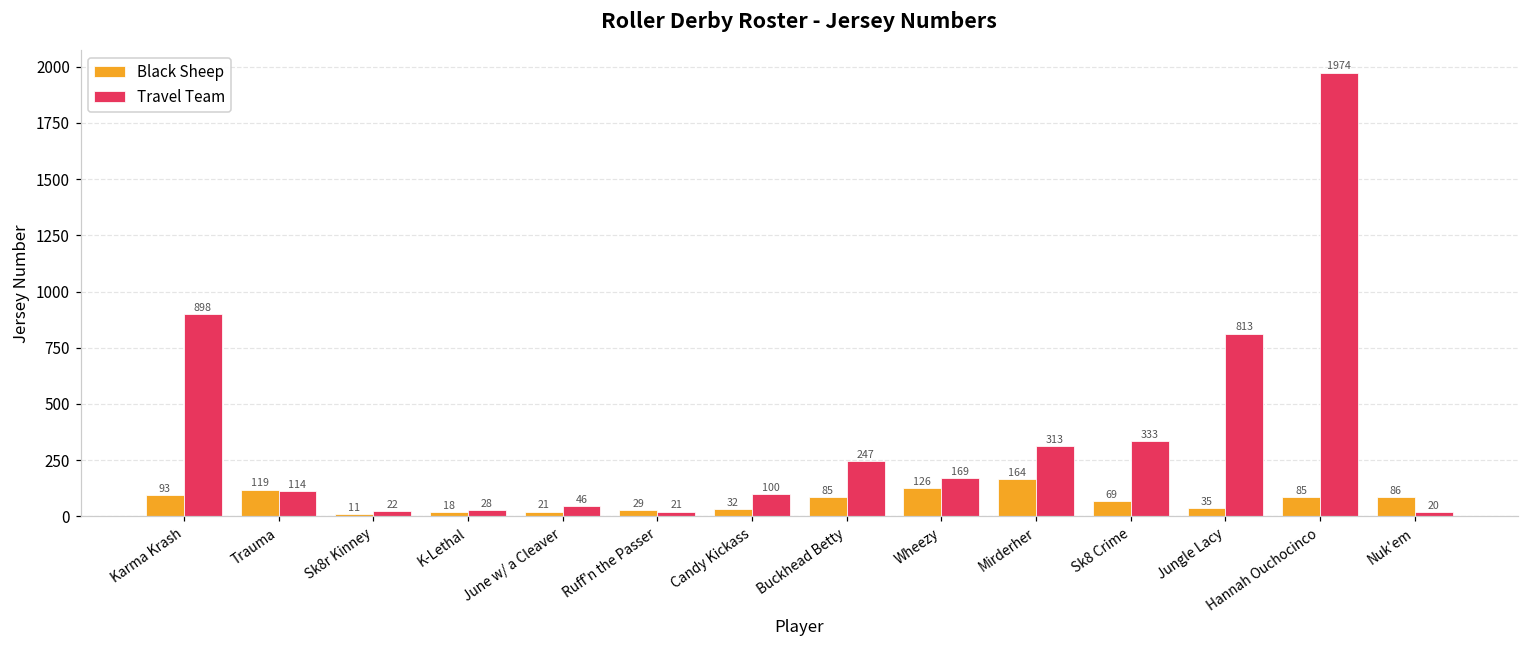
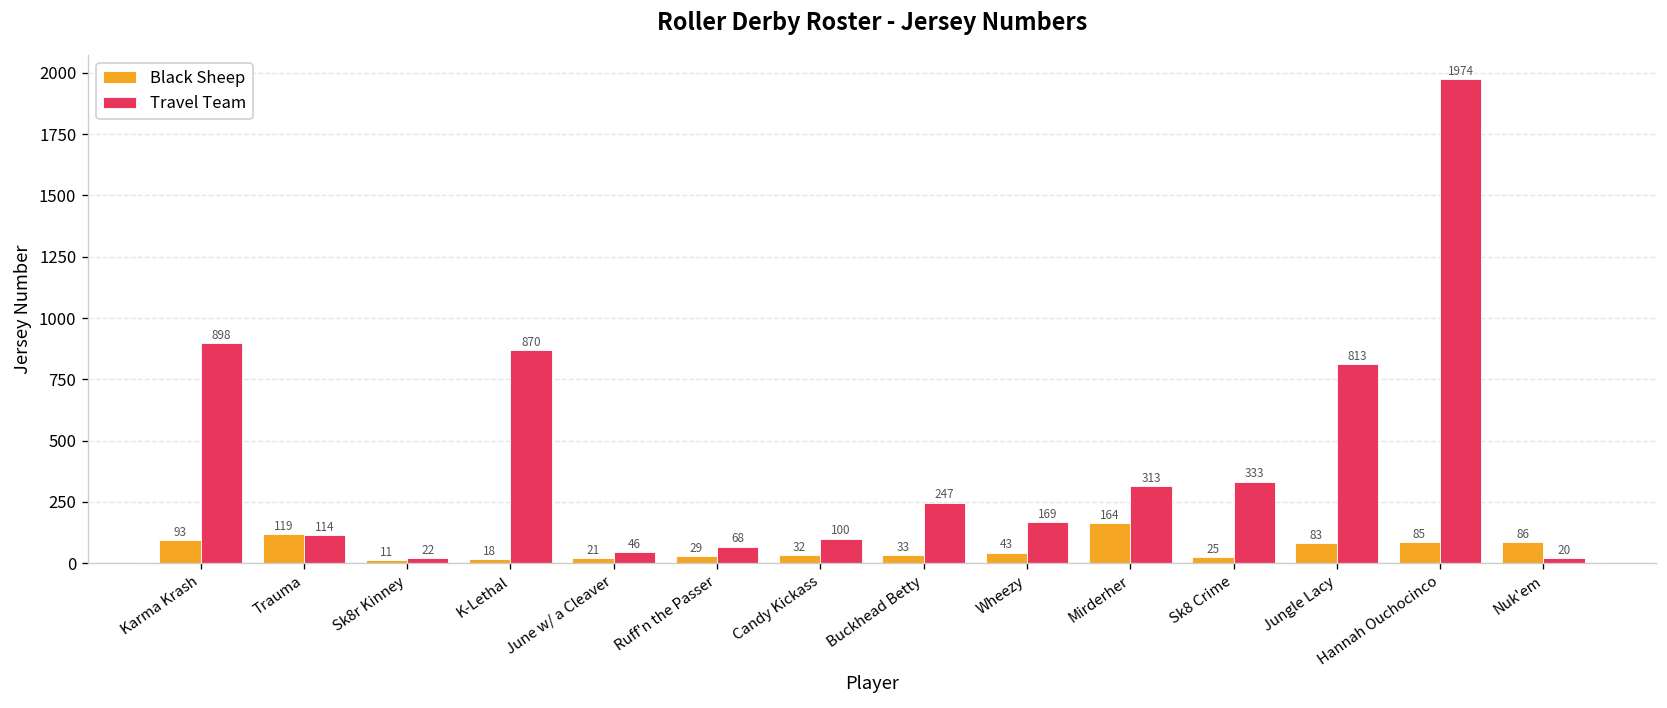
Travel Team, K-Lethal: 28 -> 870
Travel Team, Ruff'n the Passer: 21 -> 68
Black Sheep, Buckhead Betty: 85 -> 33
Black Sheep, Wheezy: 126 -> 43
Black Sheep, Sk8 Crime: 69 -> 25
Black Sheep, Jungle Lacy: 35 -> 83
